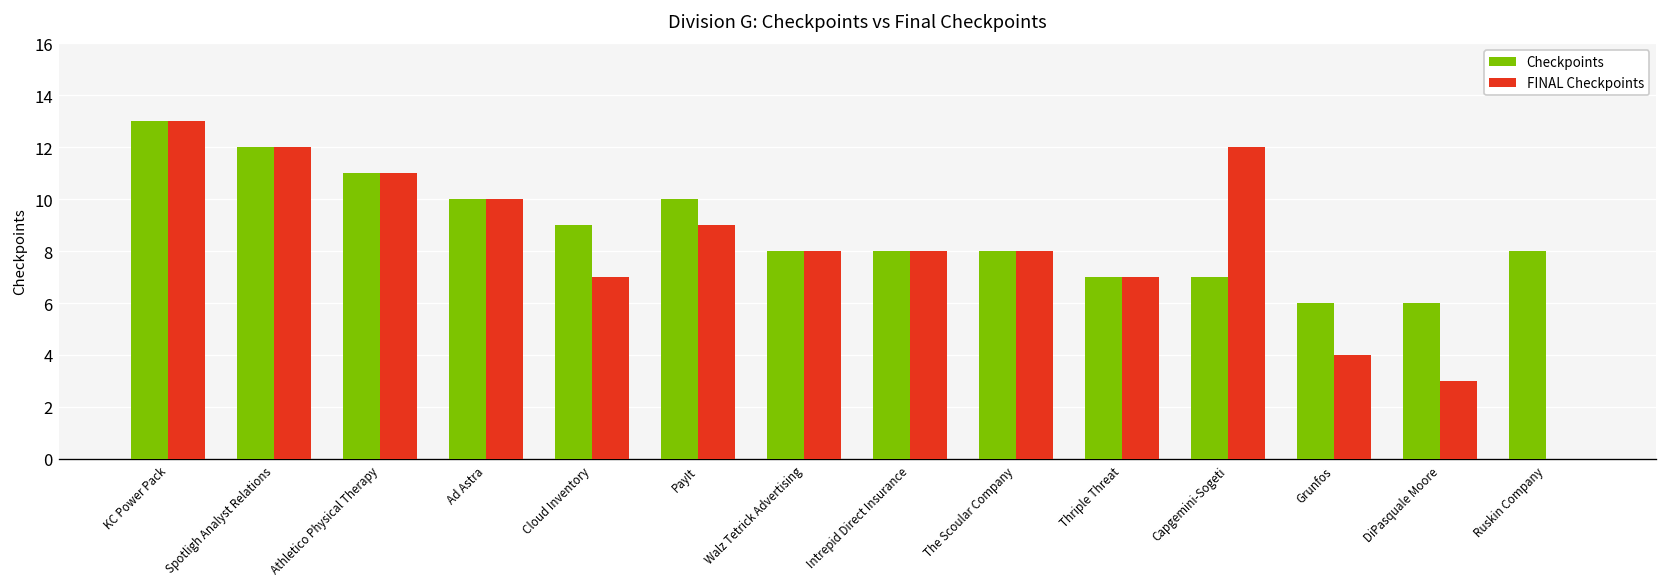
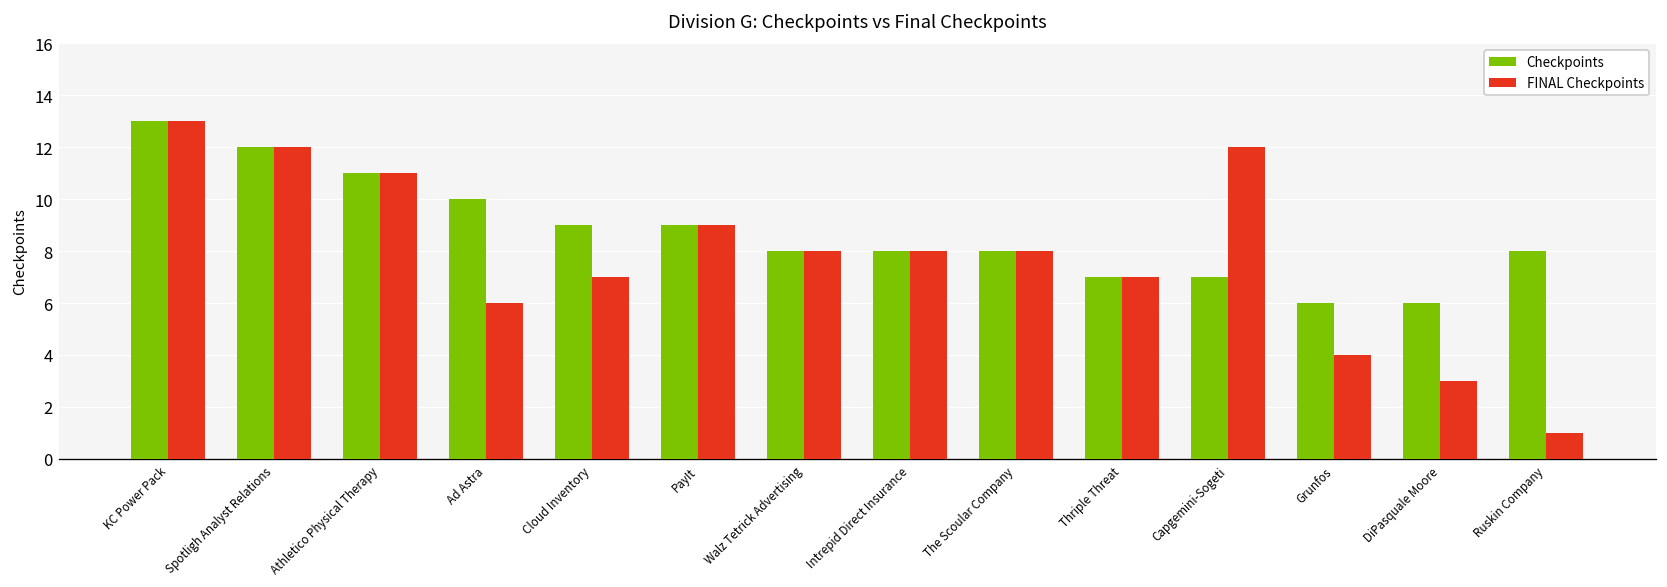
FINAL Checkpoints, Ad Astra: 10 -> 6
Checkpoints, PayIt: 10 -> 9
FINAL Checkpoints, Ruskin Company: 0 -> 1
